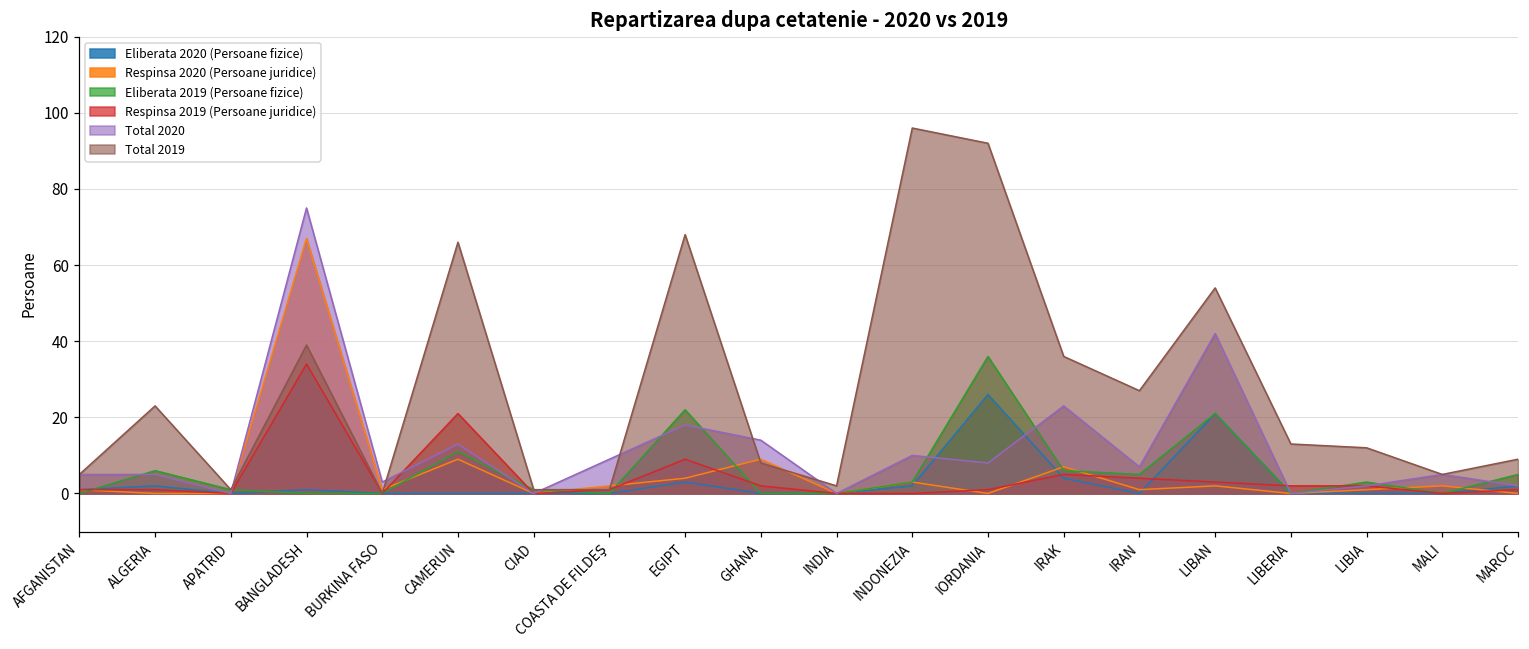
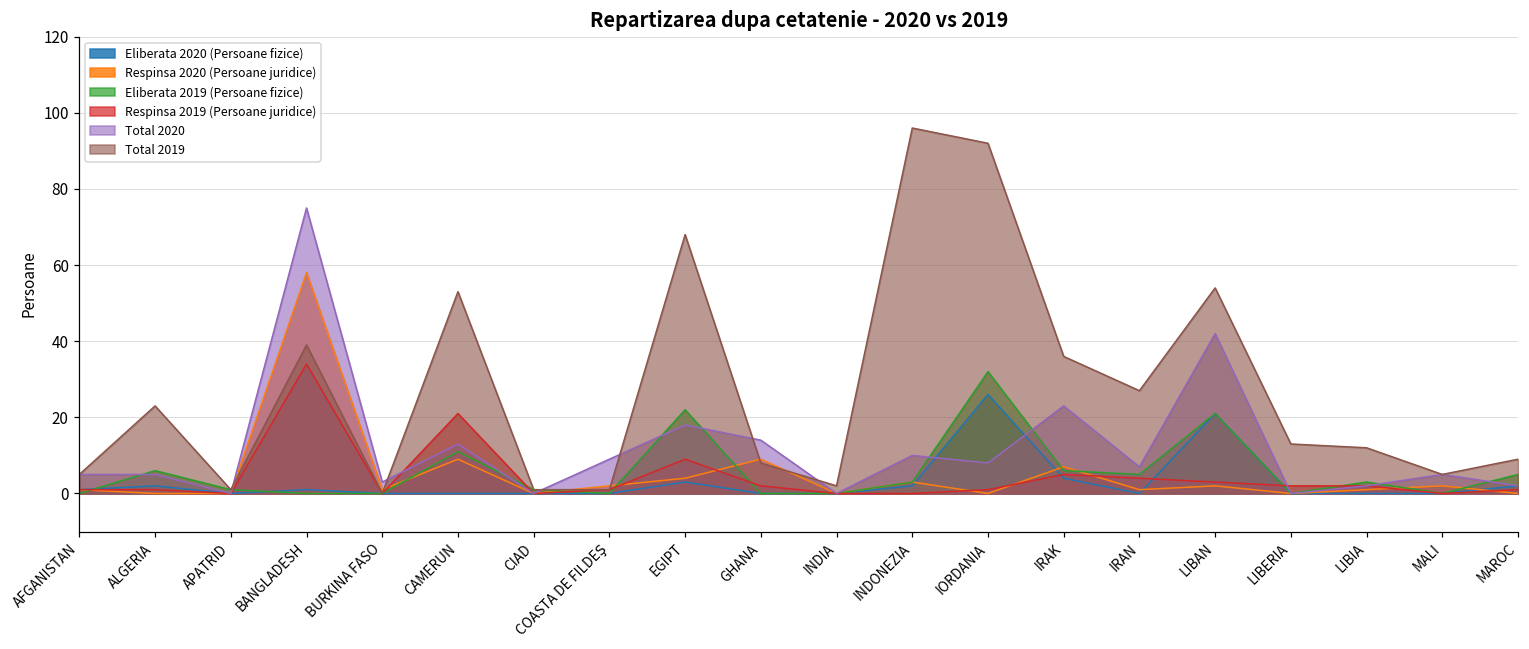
Respinsa 2020 (Persoane juridice), BANGLADESH: 67 -> 58
Total 2019, CAMERUN: 66 -> 53
Eliberata 2019 (Persoane fizice), IORDANIA: 36 -> 32
